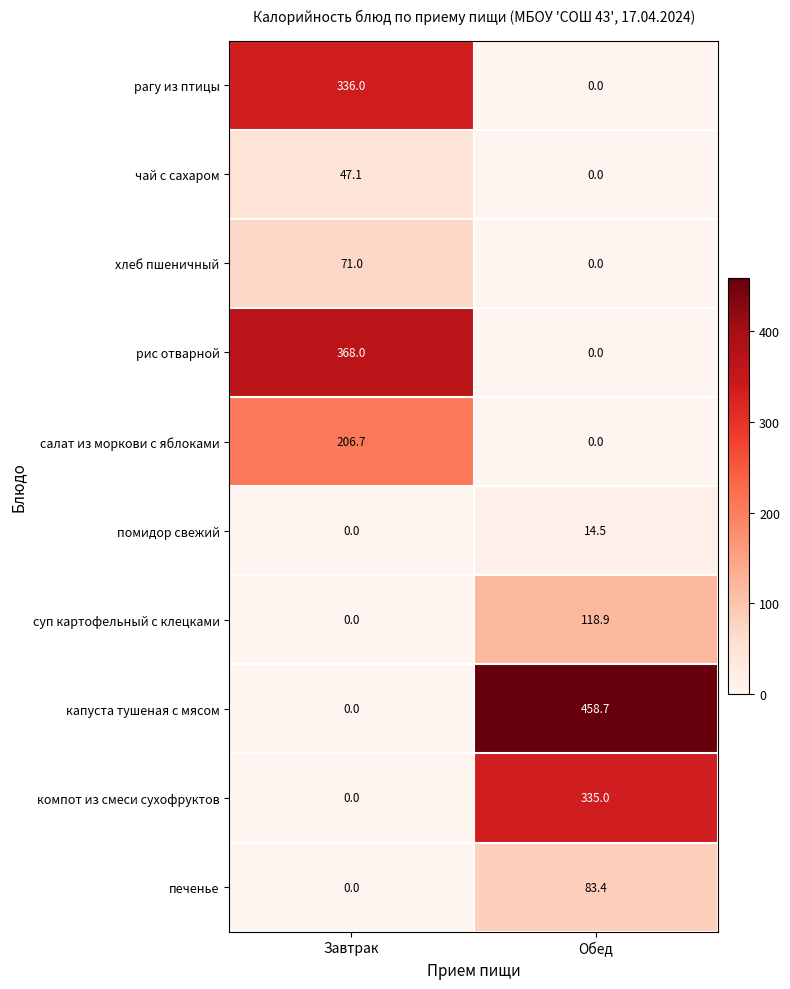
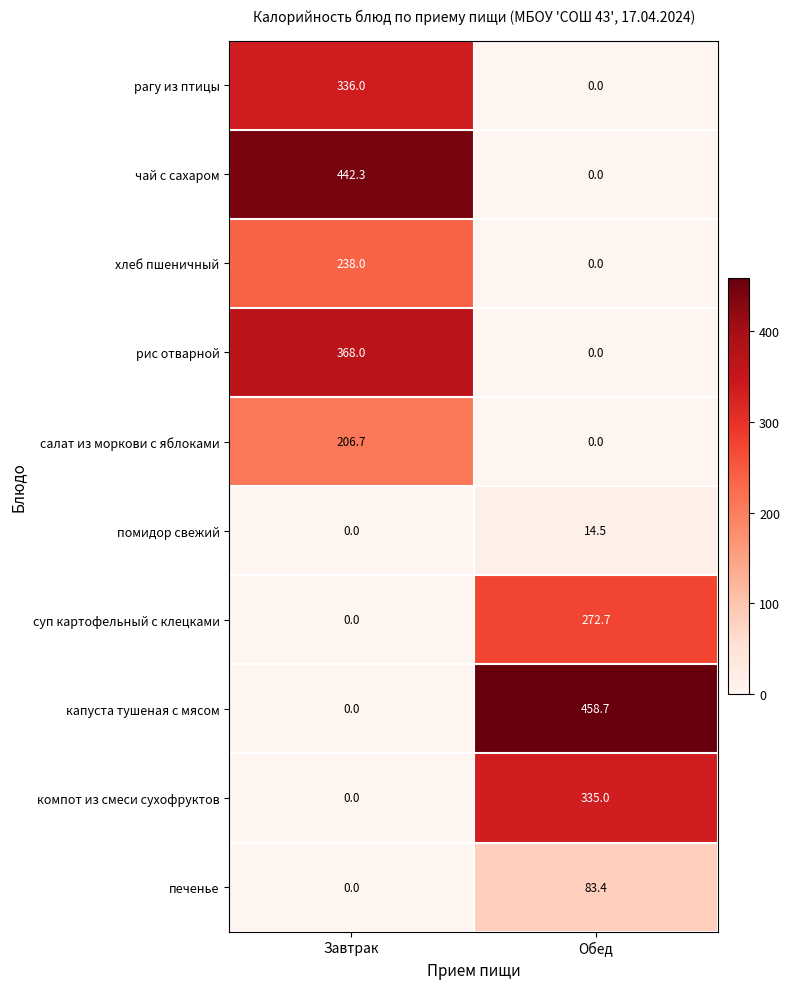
чай с сахаром, Завтрак: 47.1 -> 442.3
хлеб пшеничный, Завтрак: 71.0 -> 238.0
суп картофельный с клецками, Обед: 118.9 -> 272.7
